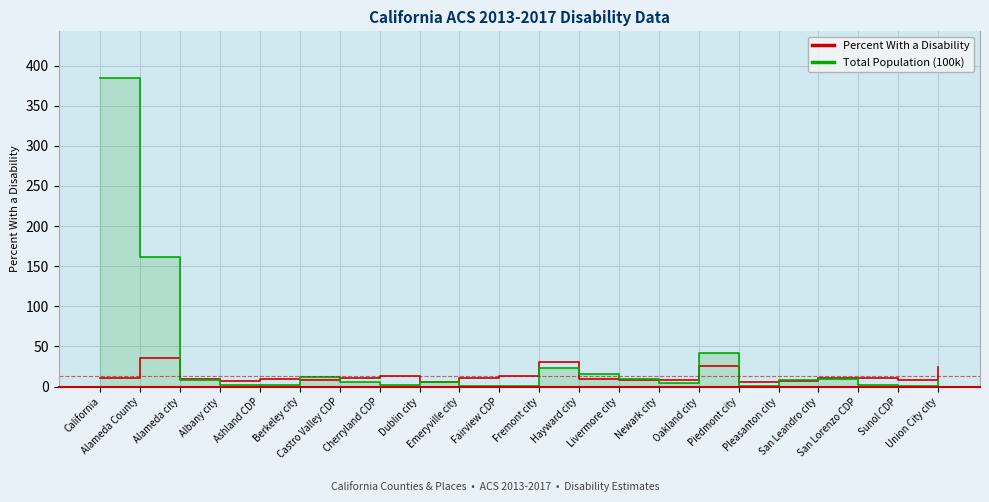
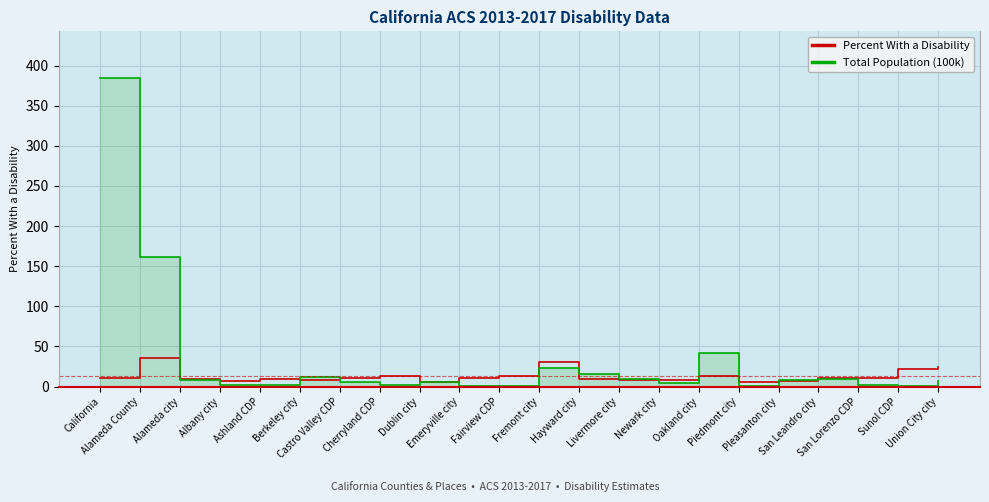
Percent With a Disability, Oakland city: 30 -> 10
Percent With a Disability, Sunol CDP: 10 -> 20
